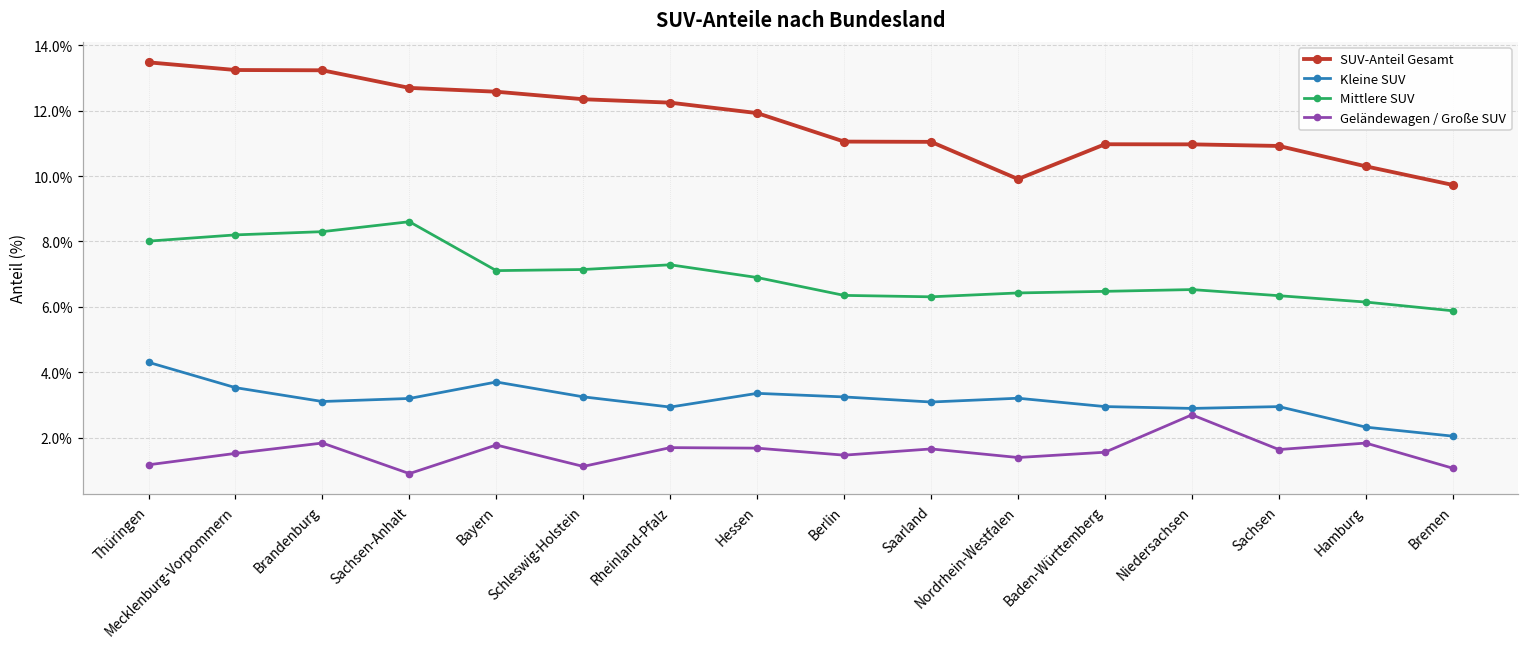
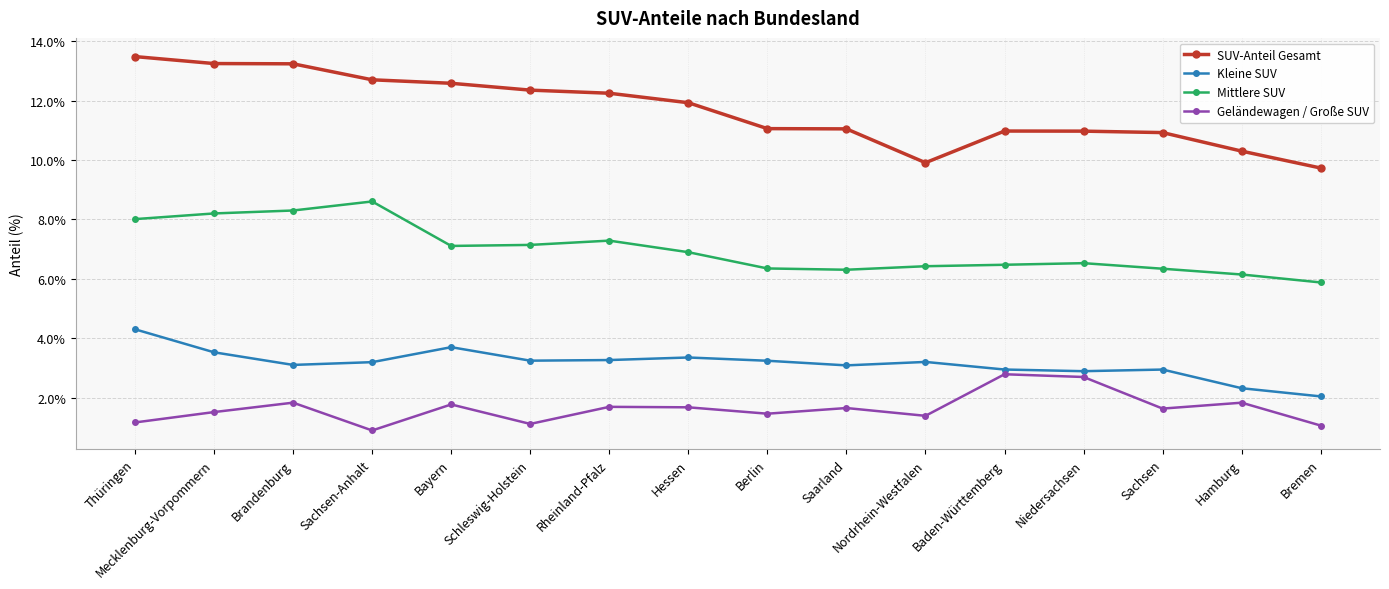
Kleine SUV, Rheinland-Pfalz: 2.9% -> 3.3%
Geländewagen / Große SUV, Baden-Württemberg: 1.6% -> 2.8%
